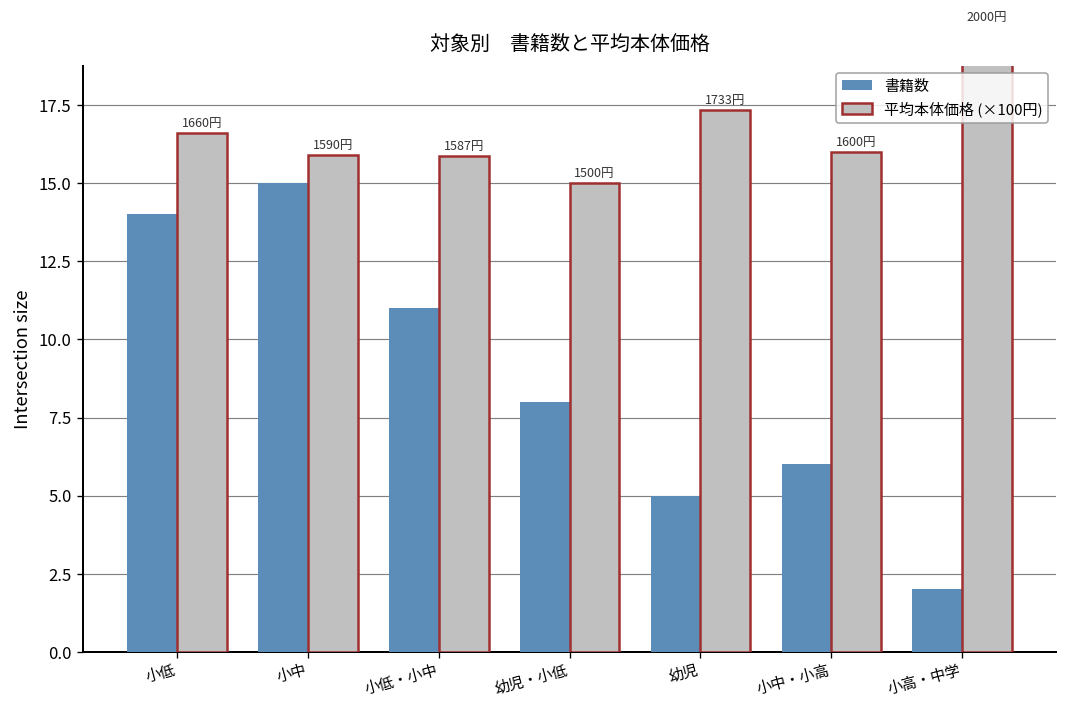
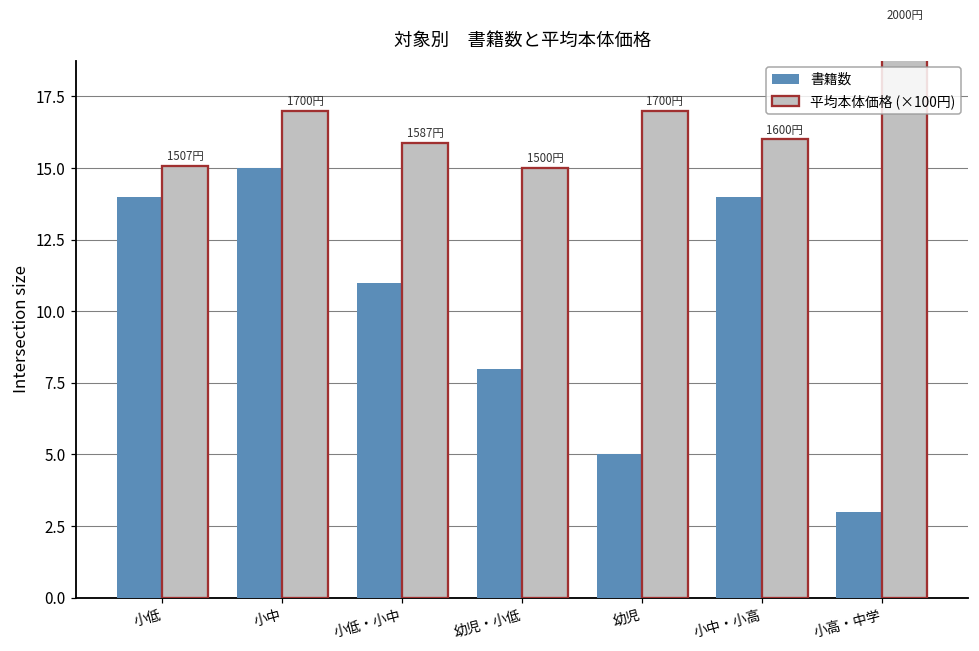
平均本体価格 (×100円), 小低: 1660円 -> 1507円
平均本体価格 (×100円), 小中: 1590円 -> 1700円
平均本体価格 (×100円), 幼児: 1733円 -> 1700円
書籍数, 小中・小高: 6 -> 14
書籍数, 小高・中学: 2 -> 3
